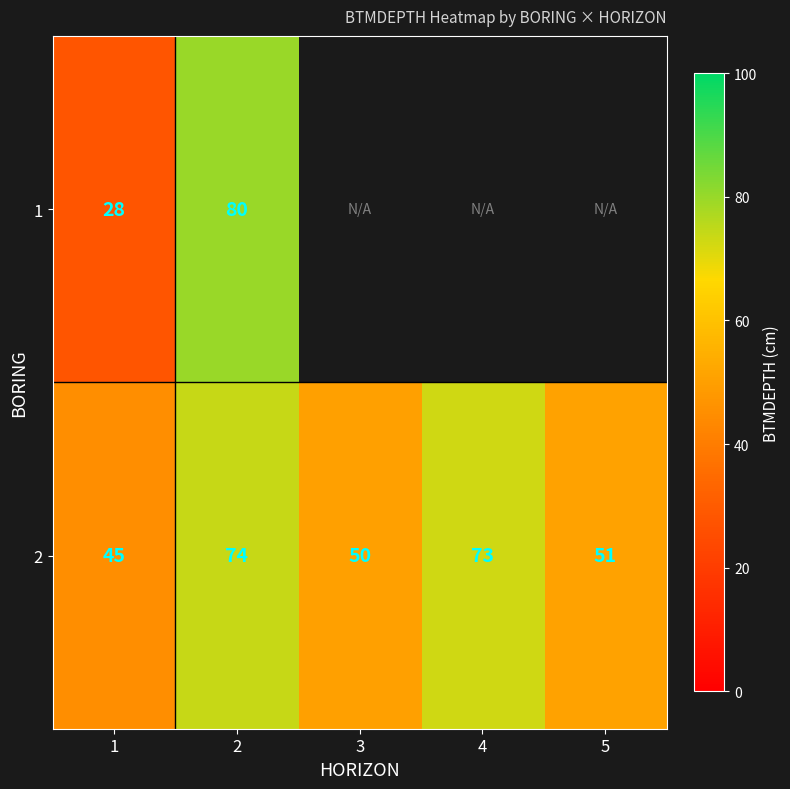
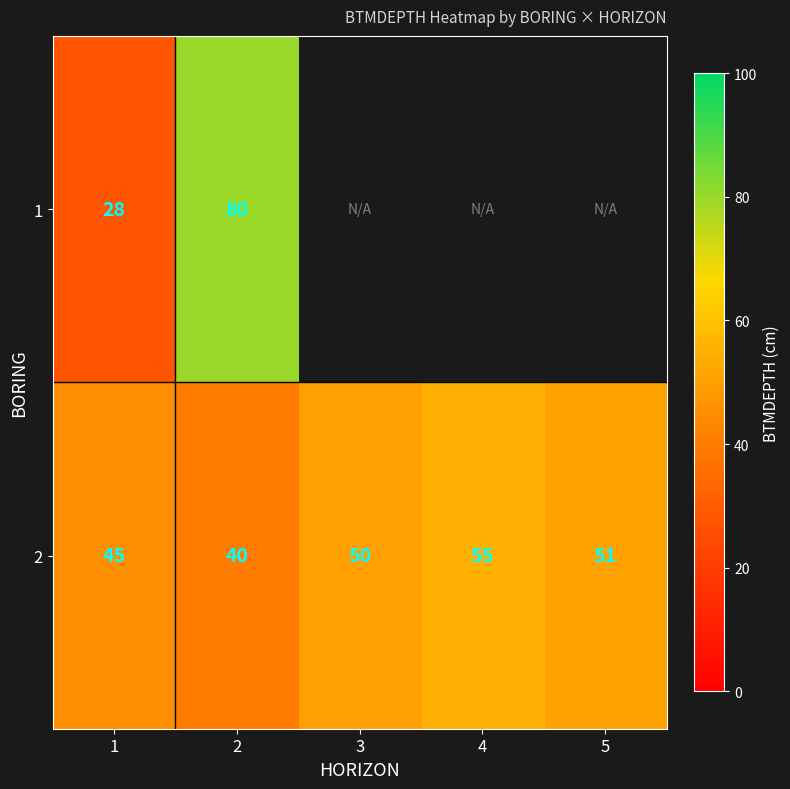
2, 2: 74 -> 40
2, 4: 73 -> 55
